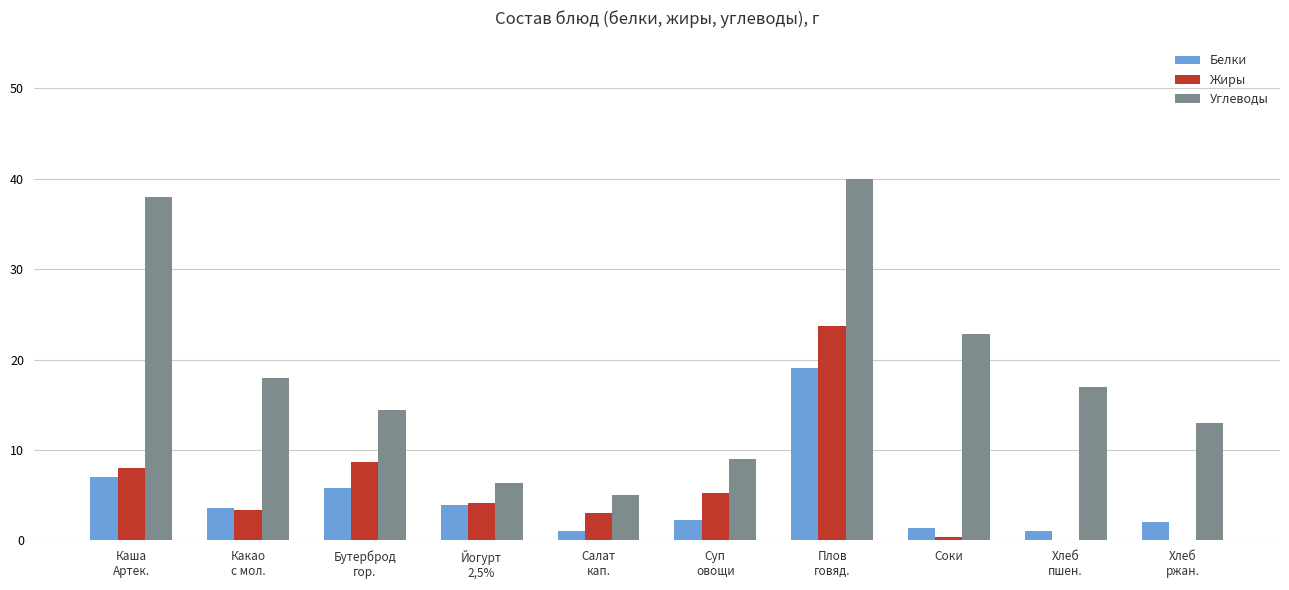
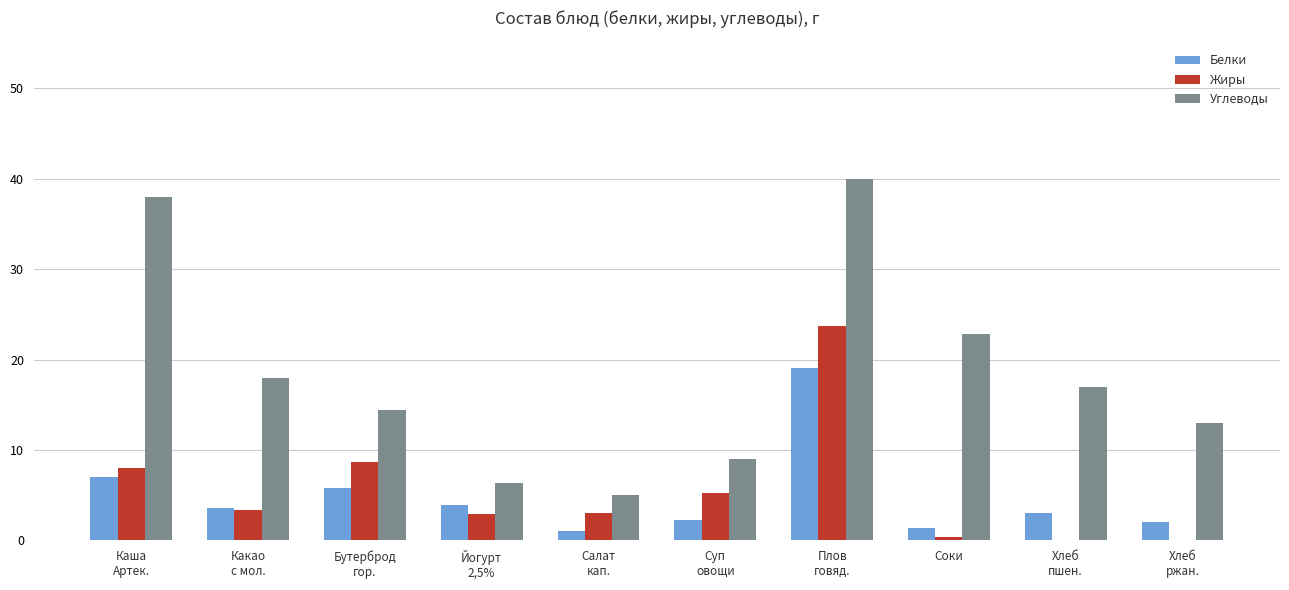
Жиры, Йогурт 2,5%: 4 -> 3
Белки, Хлеб пшен.: 1 -> 3
